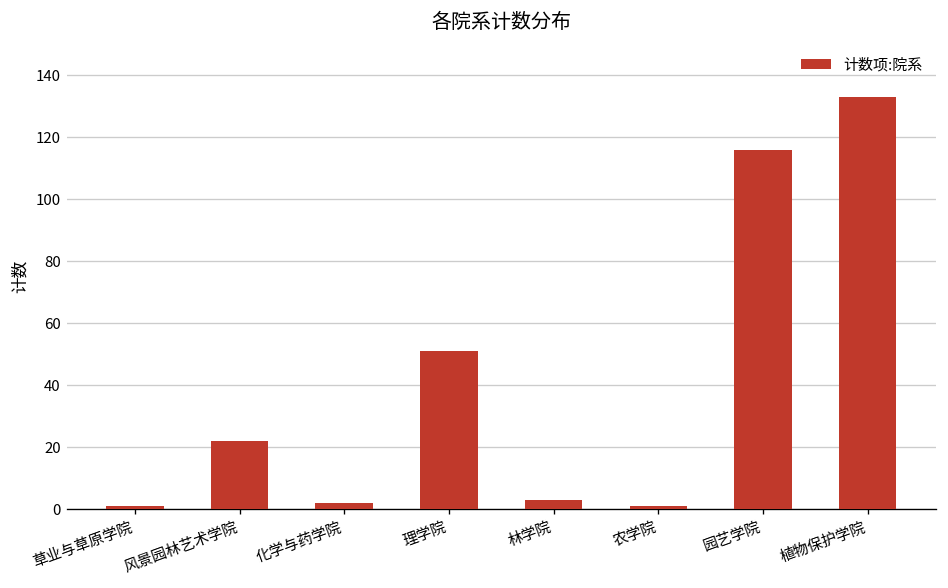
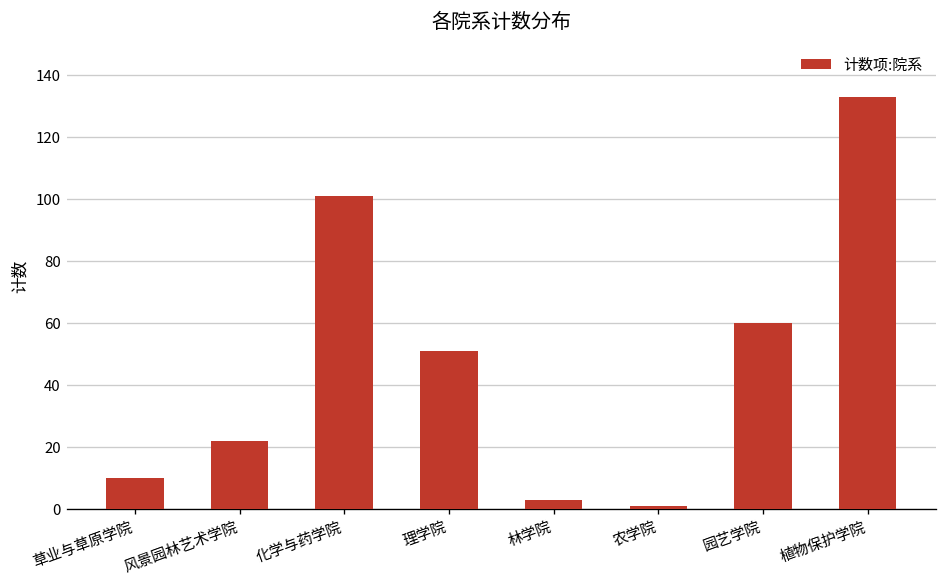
草业与草原学院: 1 -> 10
化学与药学院: 2 -> 101
园艺学院: 116 -> 60
